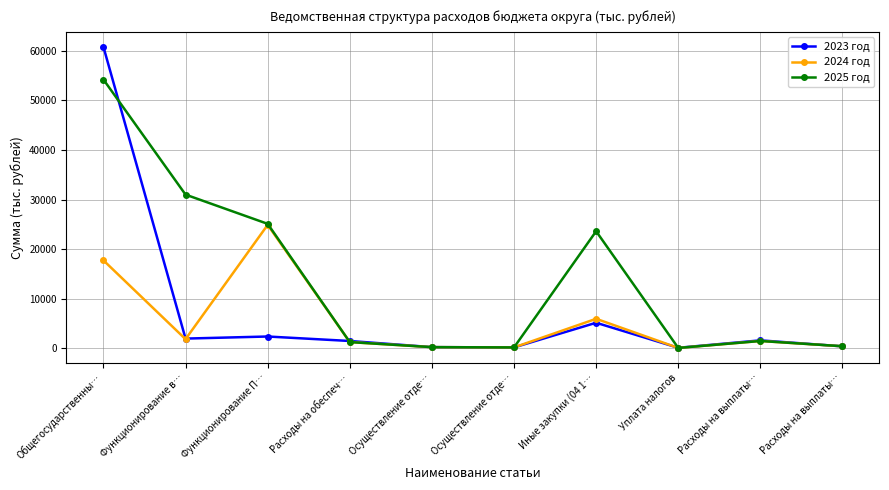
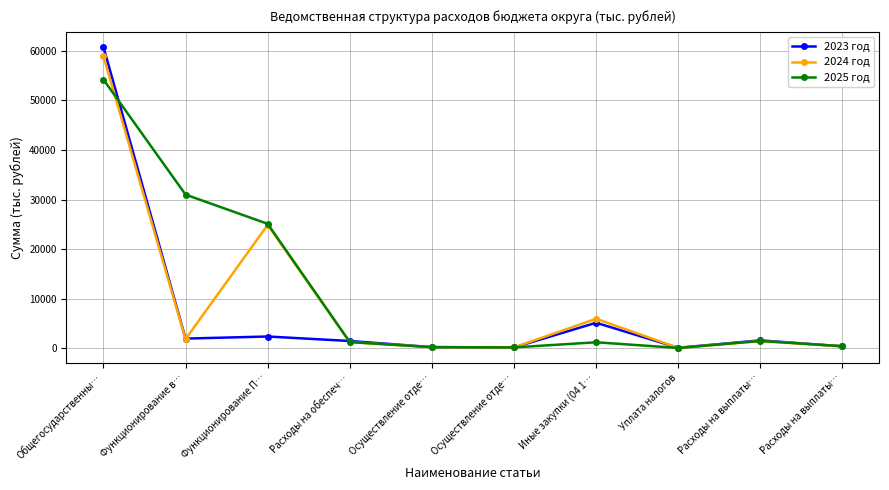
2024 год, Общегосударственны…: 18000 -> 59000
2025 год, Иные закупки (04 1…: 24000 -> 1000
